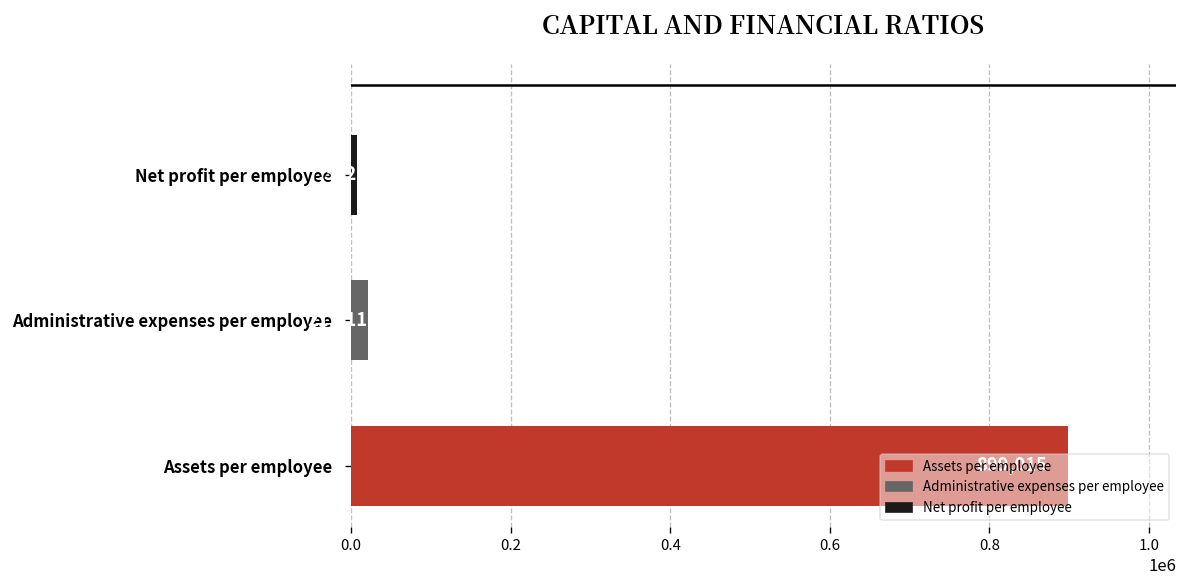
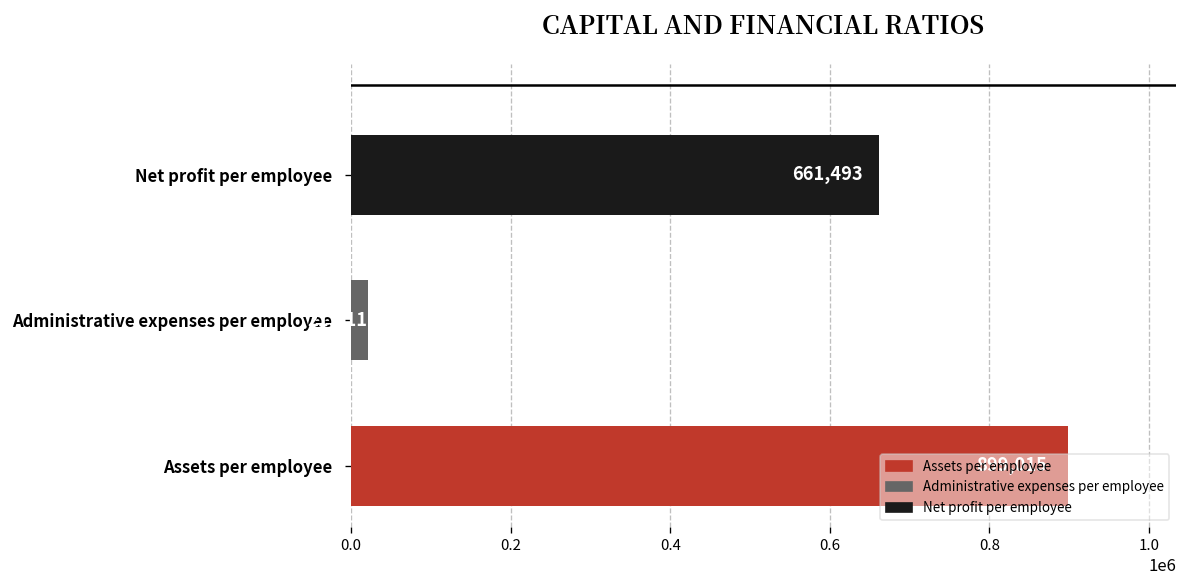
Net profit per employee: 10000 -> 660000
